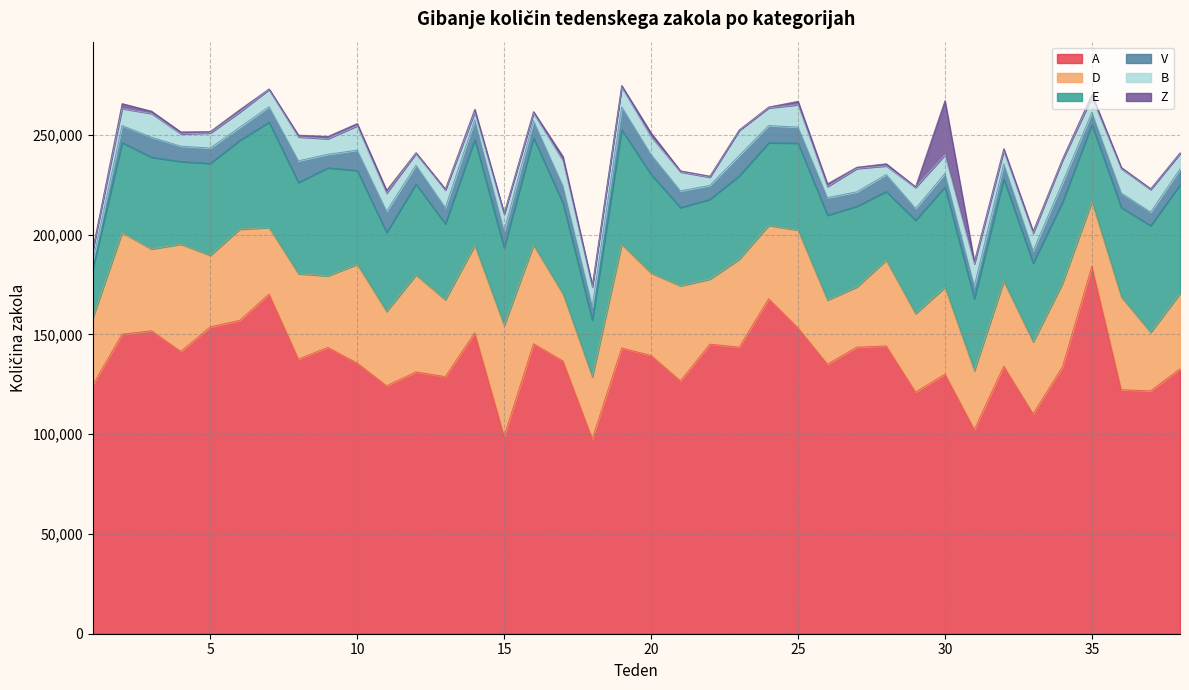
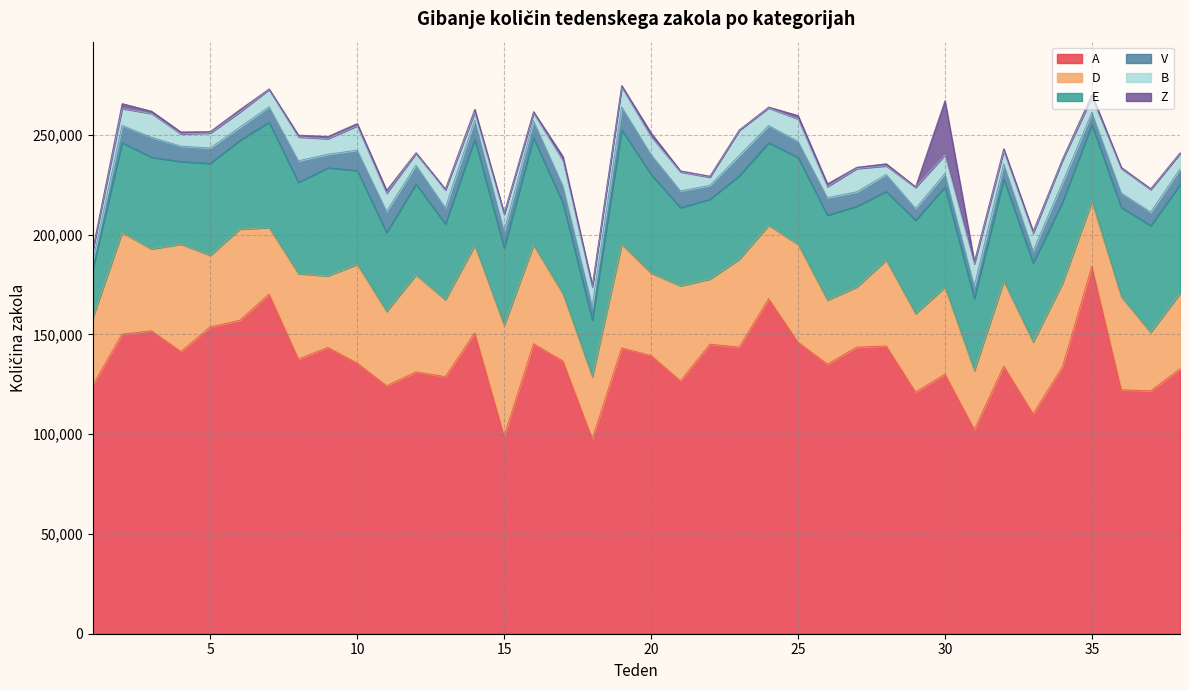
A, 25: 153,000 -> 146,000
